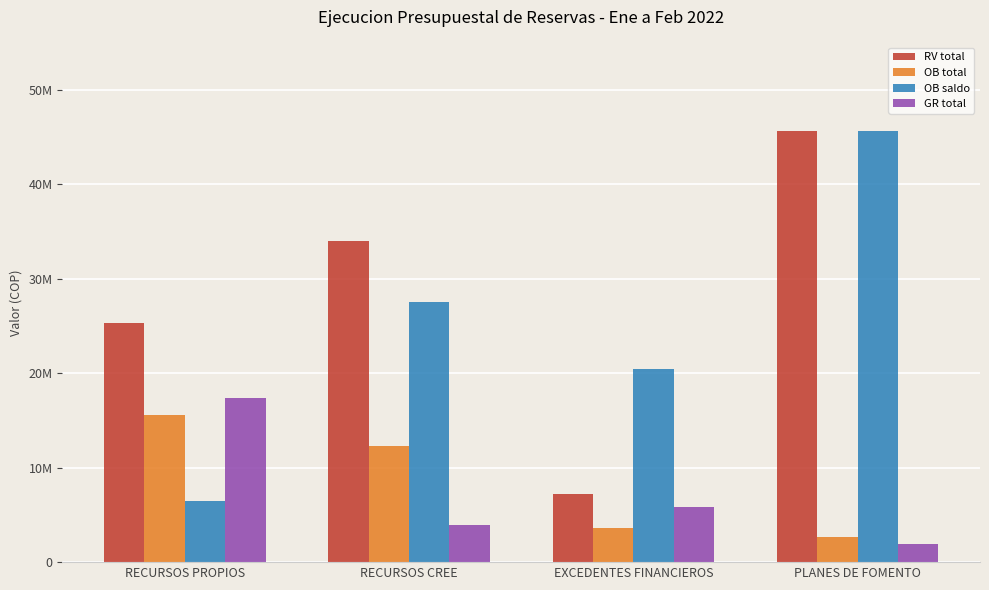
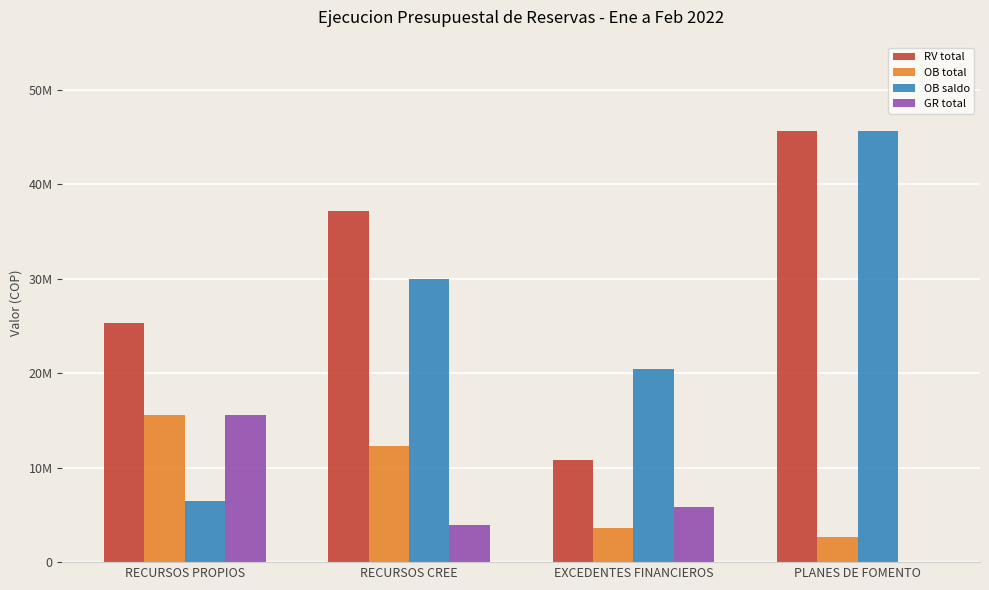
GR total, RECURSOS PROPIOS: 17000000 -> 16000000
RV total, RECURSOS CREE: 34000000 -> 37000000
OB saldo, RECURSOS CREE: 28000000 -> 30000000
RV total, EXCEDENTES FINANCIEROS: 7000000 -> 11000000
GR total, PLANES DE FOMENTO: 2000000 -> 0
